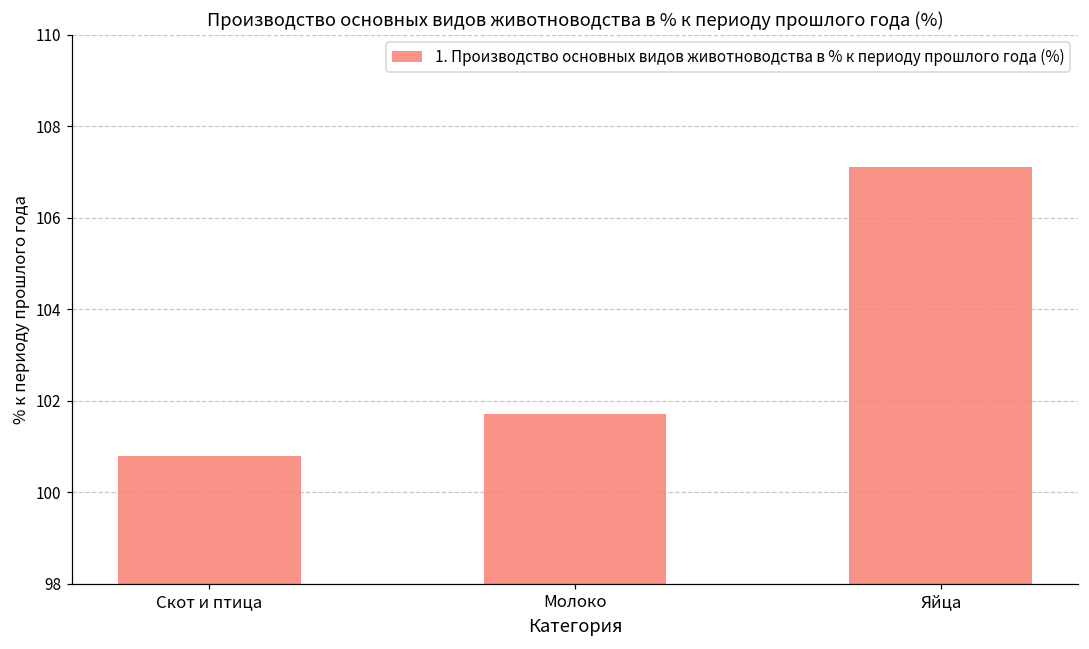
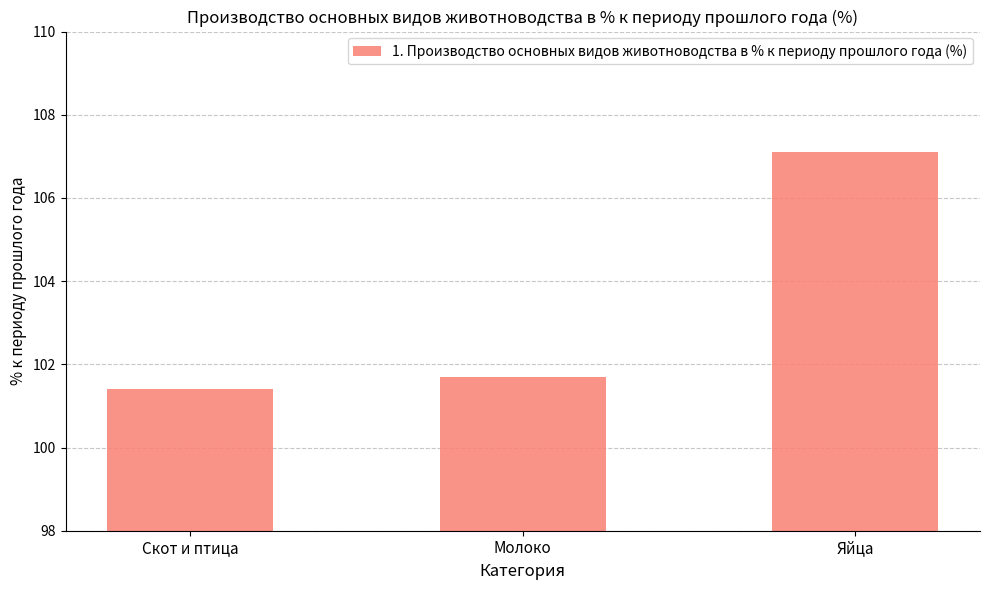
Скот и птица: 100.8 -> 101.4
